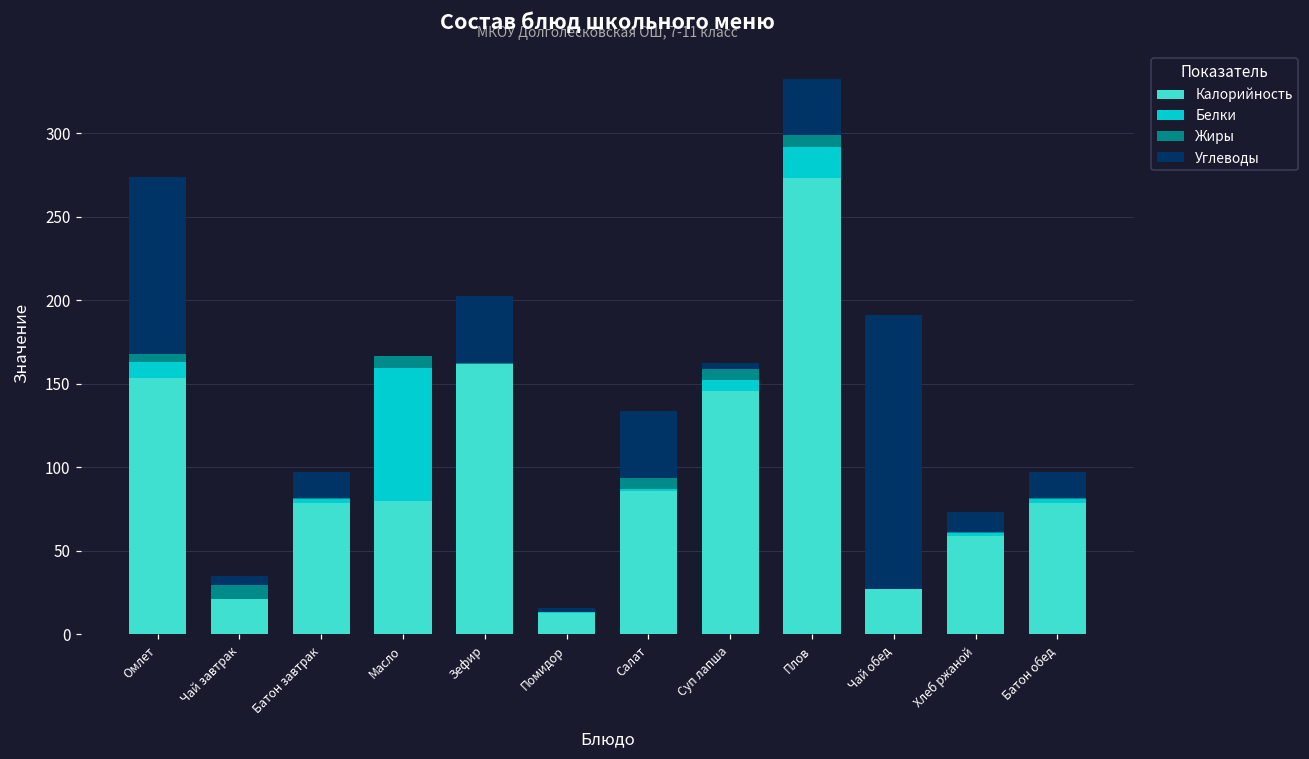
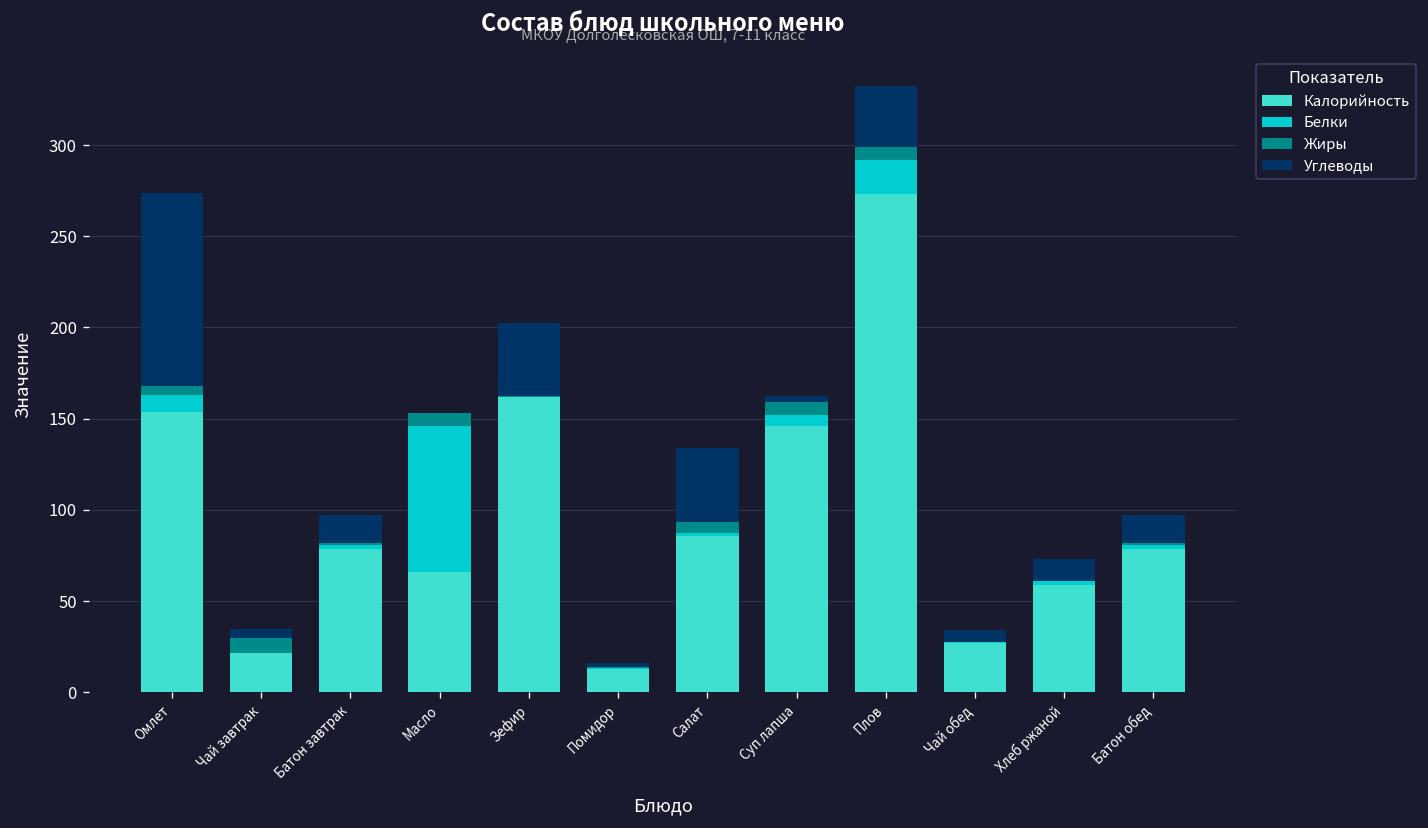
Калорийность, Масло: 80 -> 66
Углеводы, Чай обед: 164 -> 7
